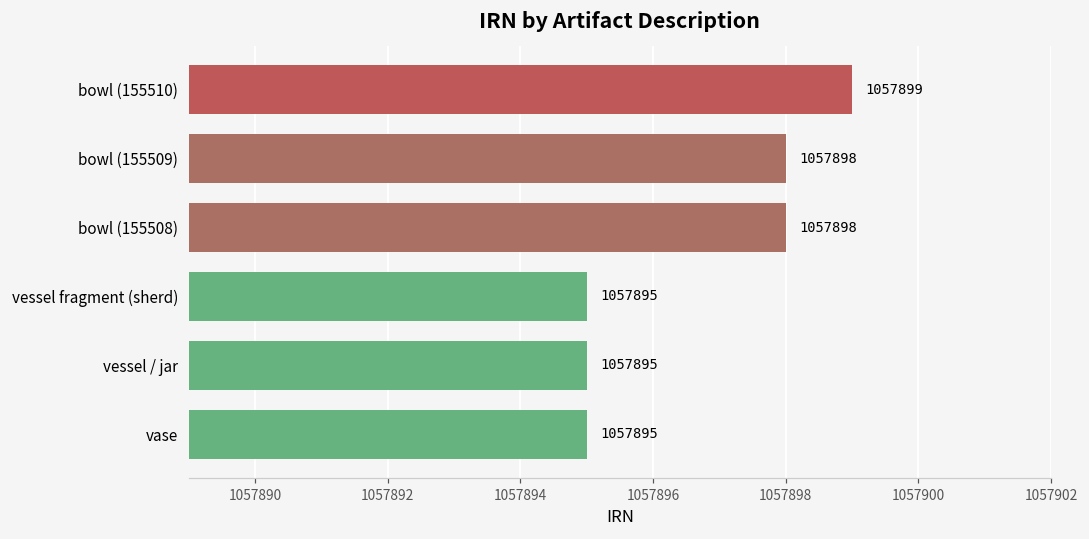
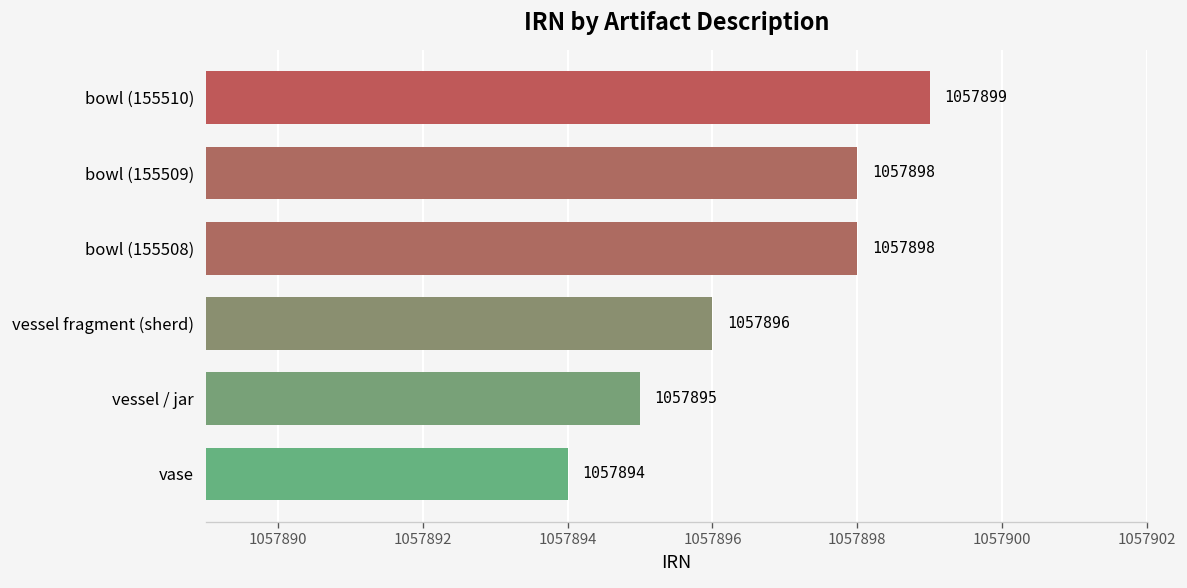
vessel fragment (sherd): 1057895 -> 1057896
vase: 1057895 -> 1057894
